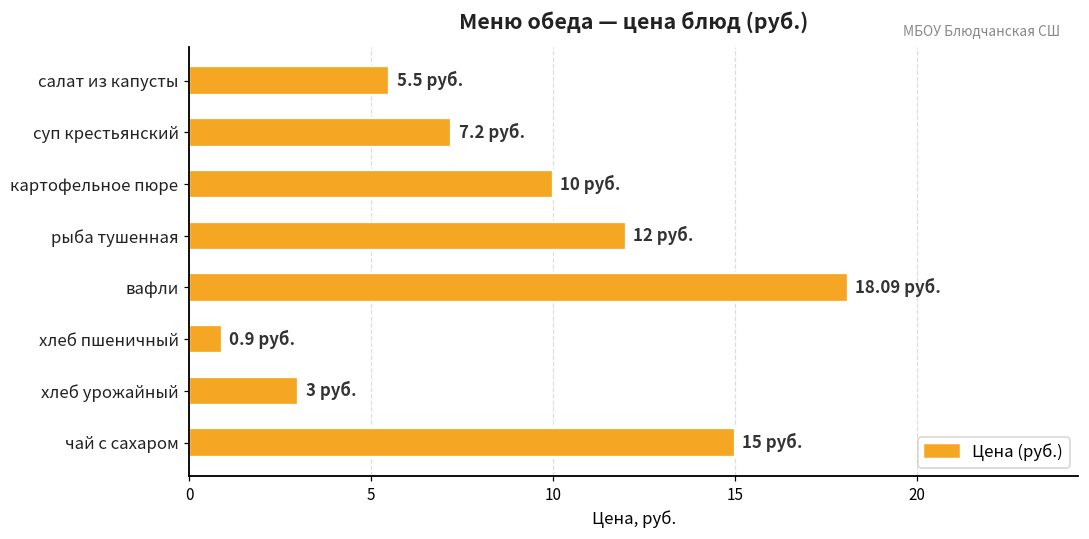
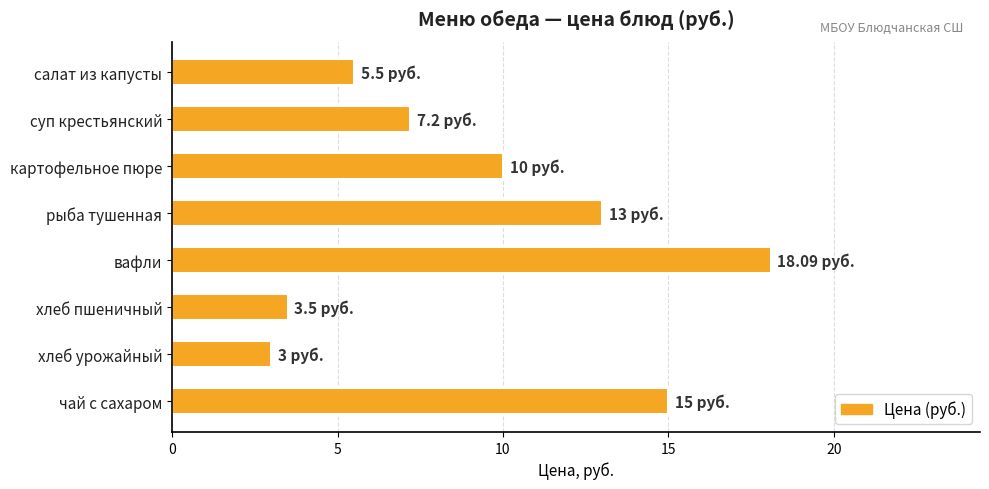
рыба тушенная: 12 -> 13
хлеб пшеничный: 0.9 -> 3.5
